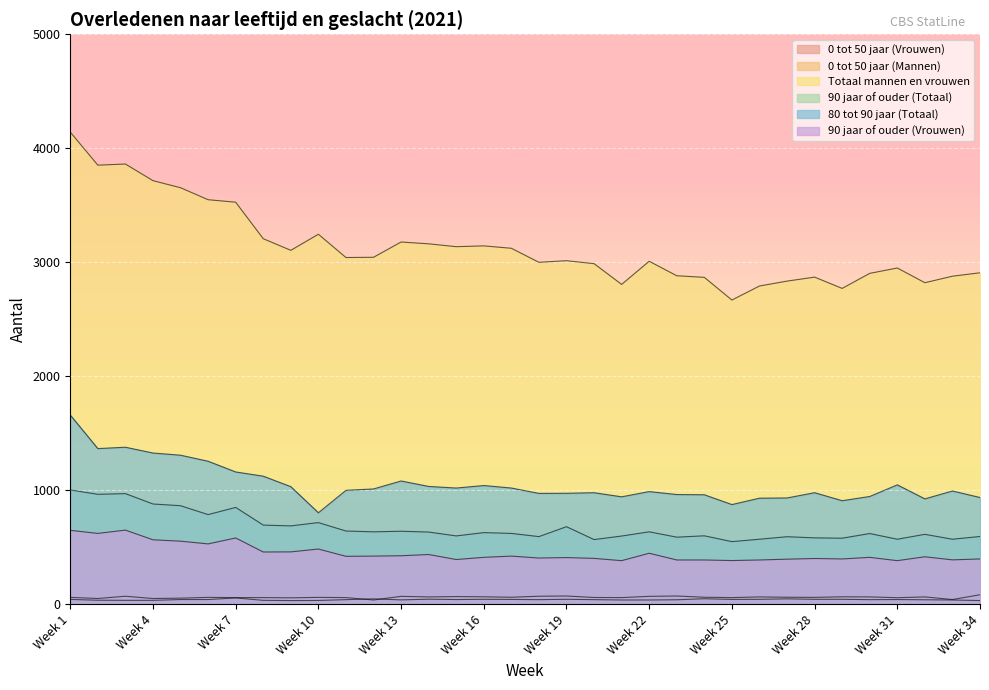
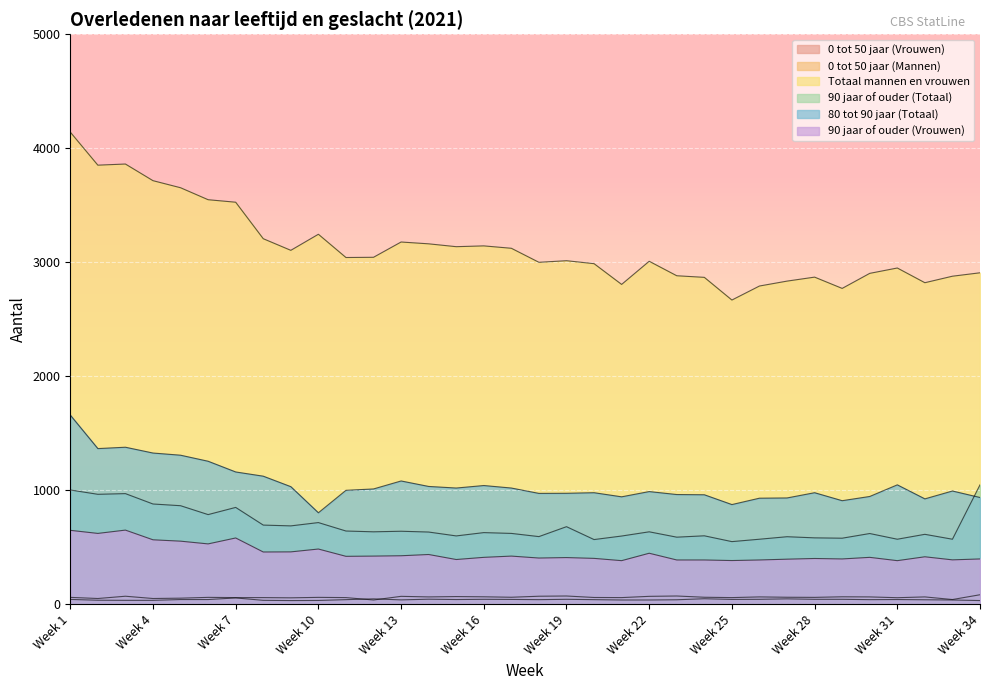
90 jaar of ouder (Totaal), Week 34: 600 -> 1050
